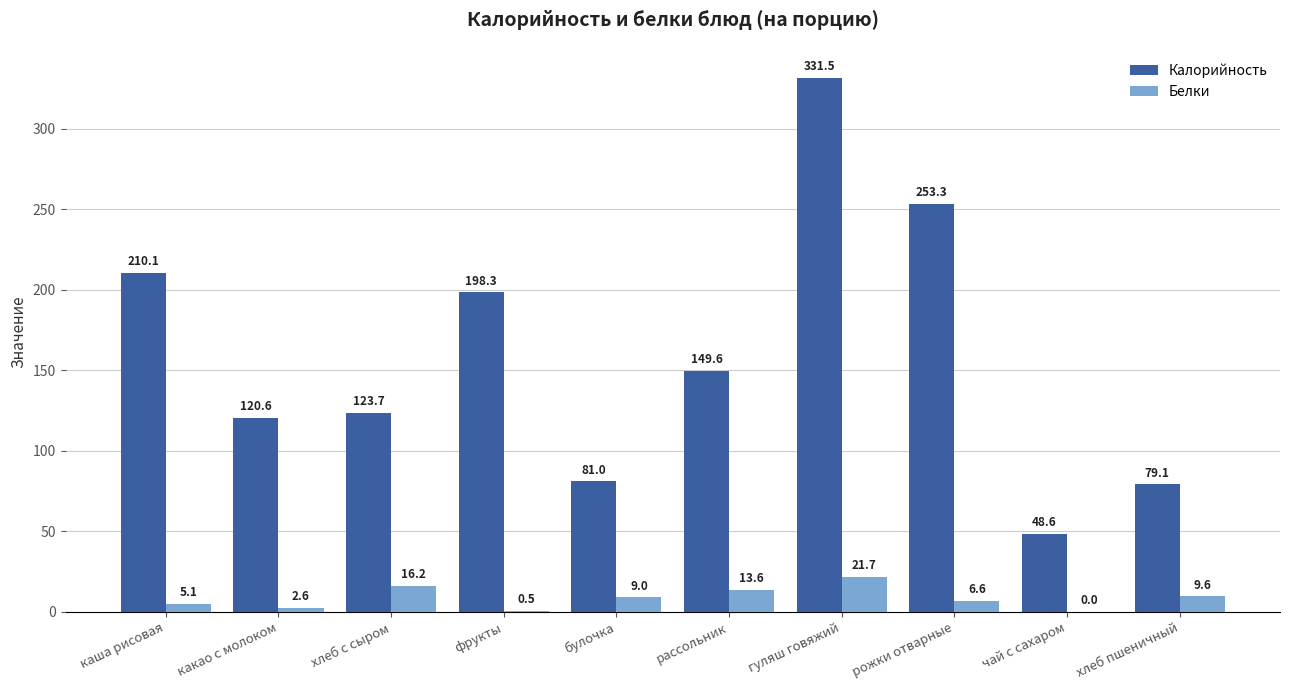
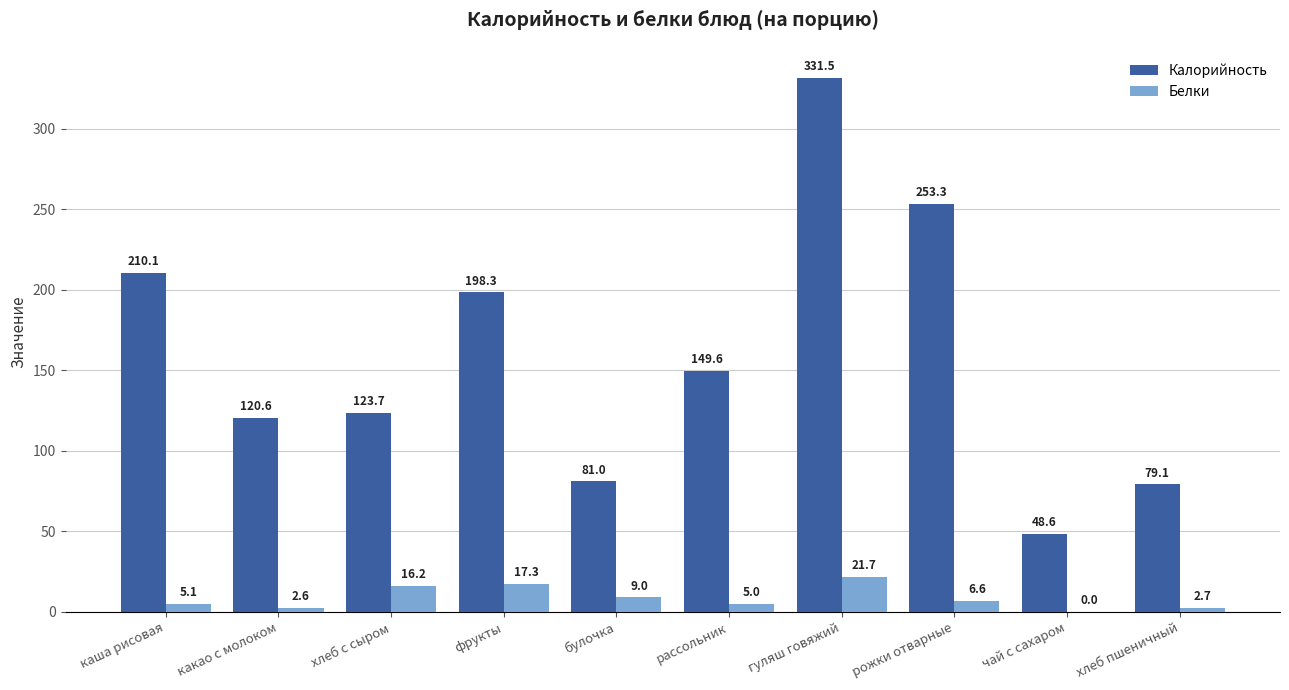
Белки, фрукты: 0.5 -> 17.3
Белки, рассольник: 13.6 -> 5.0
Белки, хлеб пшеничный: 9.6 -> 2.7
